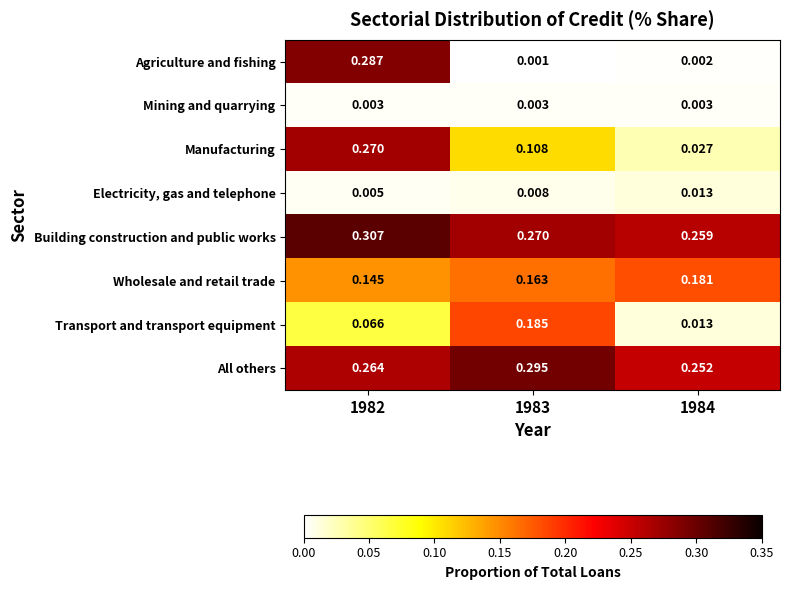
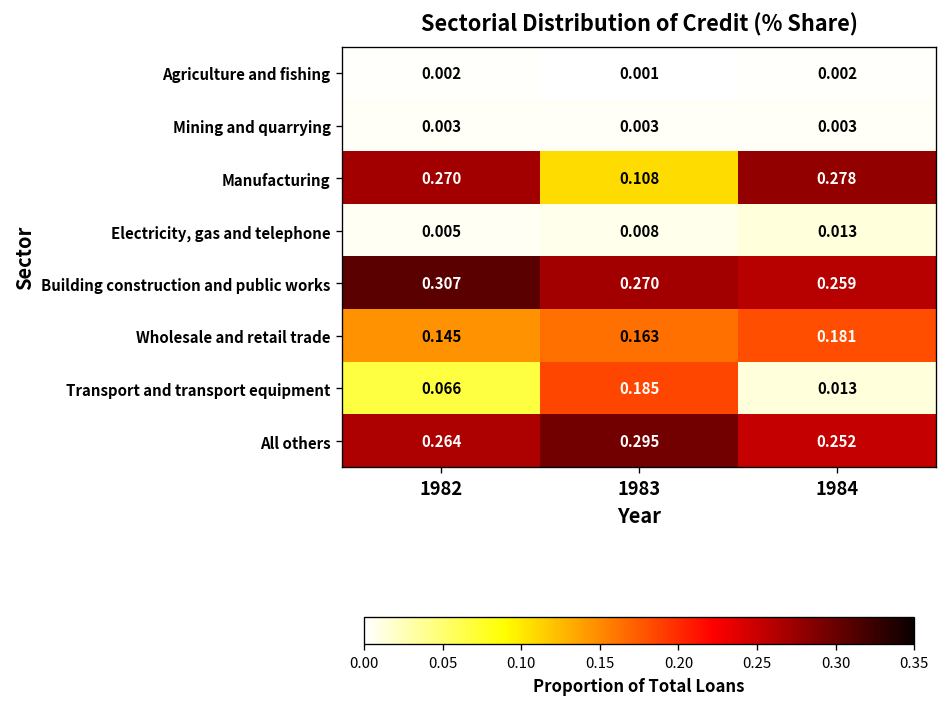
Agriculture and fishing, 1982: 0.287 -> 0.002
Manufacturing, 1984: 0.027 -> 0.278
